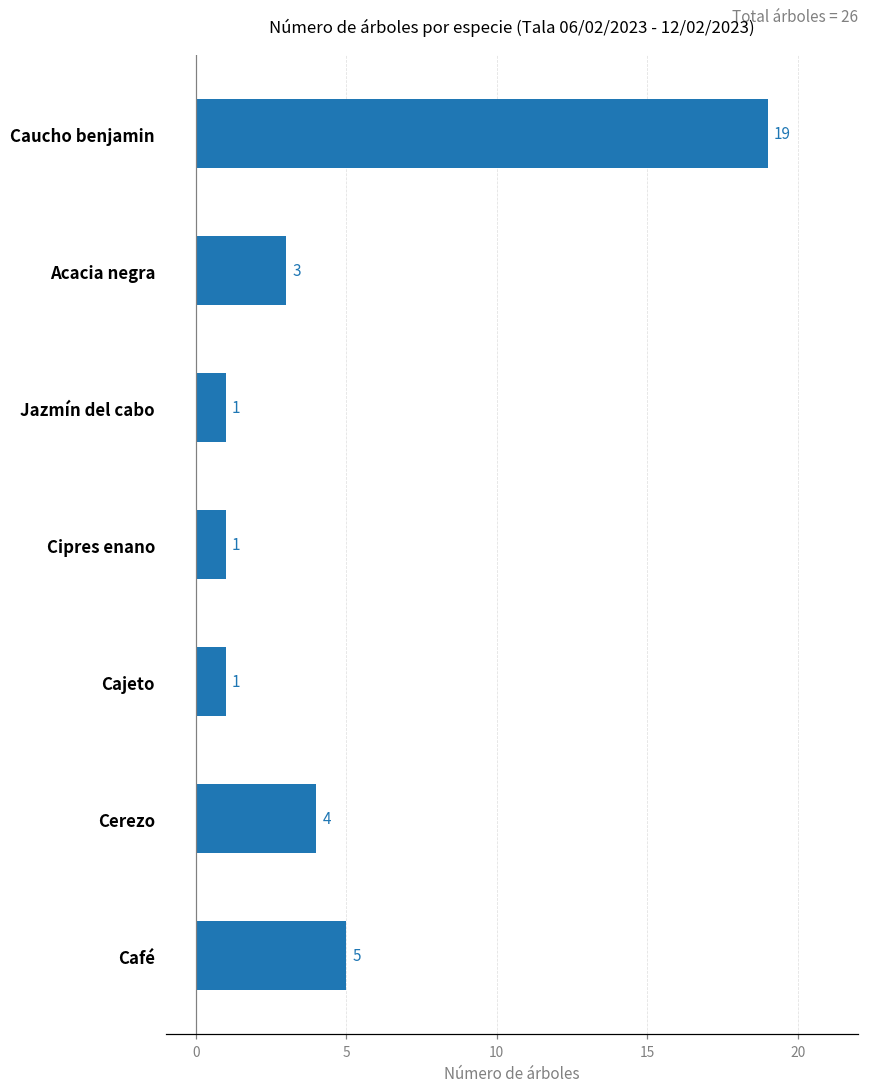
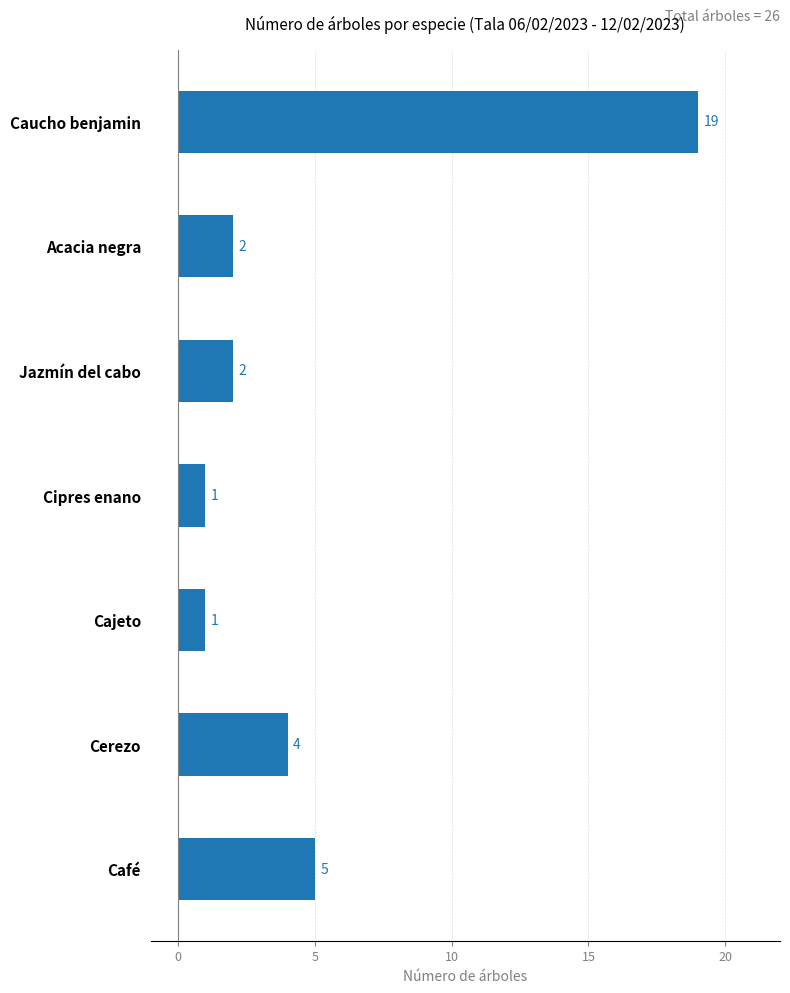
Acacia negra: 3 -> 2
Jazmín del cabo: 1 -> 2
